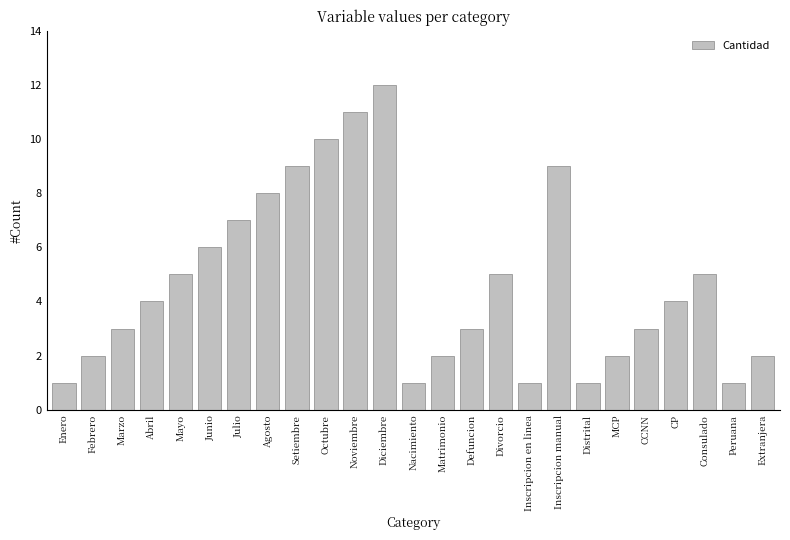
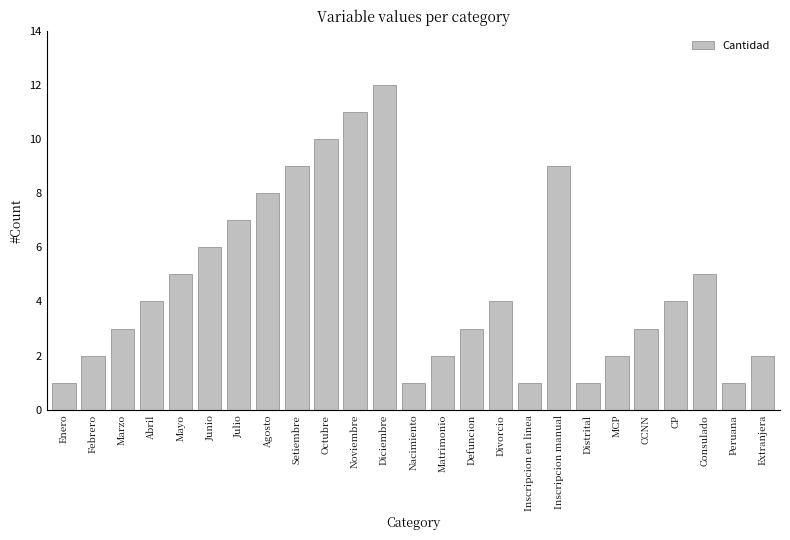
Divorcio: 5 -> 4
